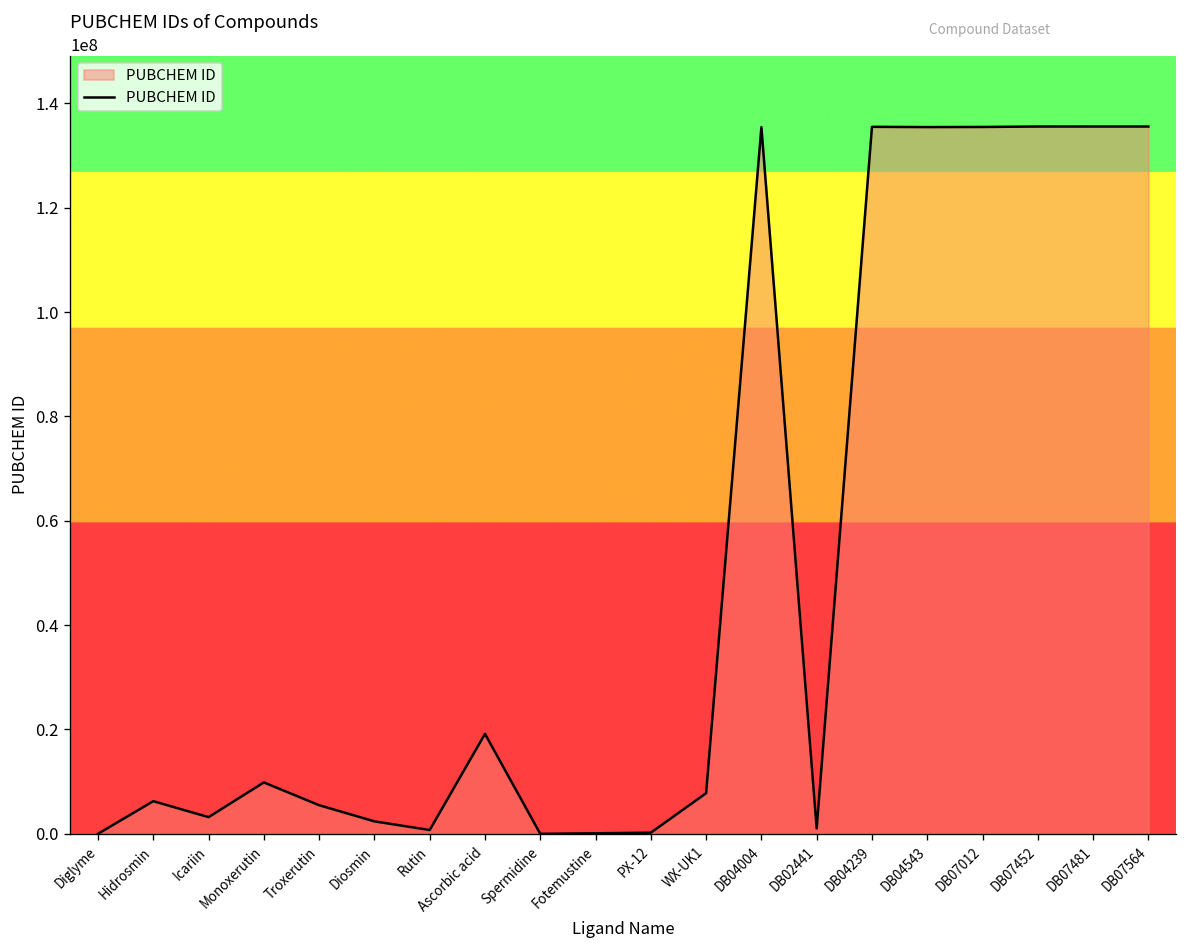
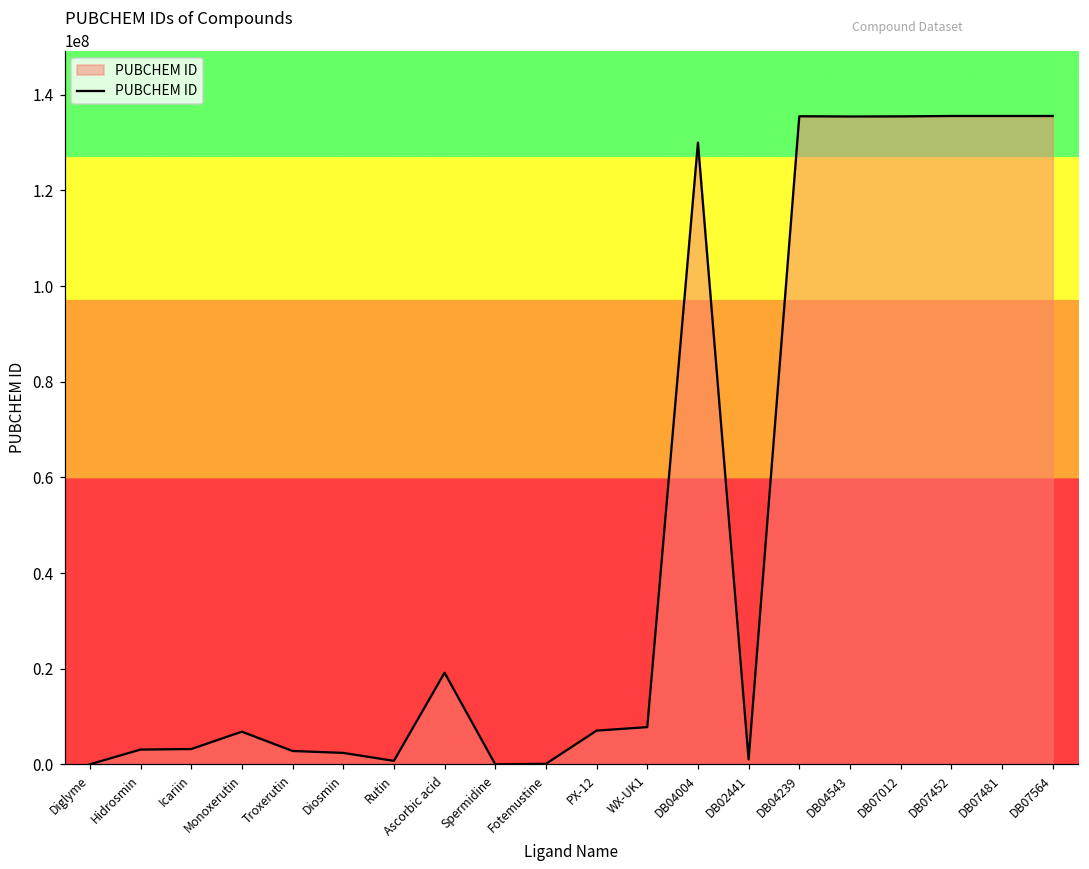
Hidrosmin: 6000000 -> 3000000
Monoxerutin: 10000000 -> 7000000
Troxerutin: 5000000 -> 3000000
PX-12: 0 -> 7000000
DB04004: 135000000 -> 130000000
